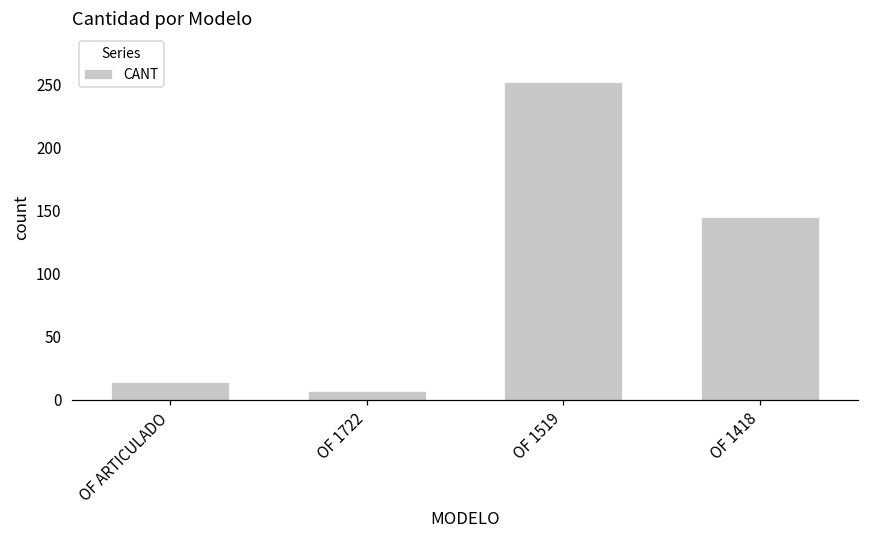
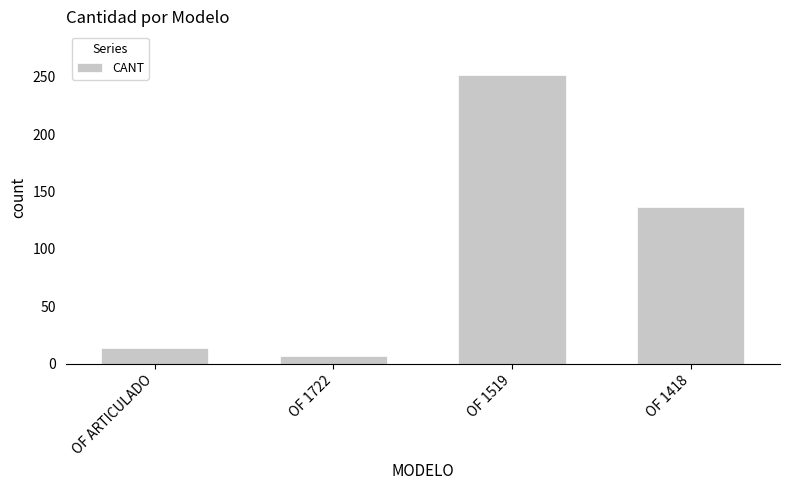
OF 1418: 145 -> 137
